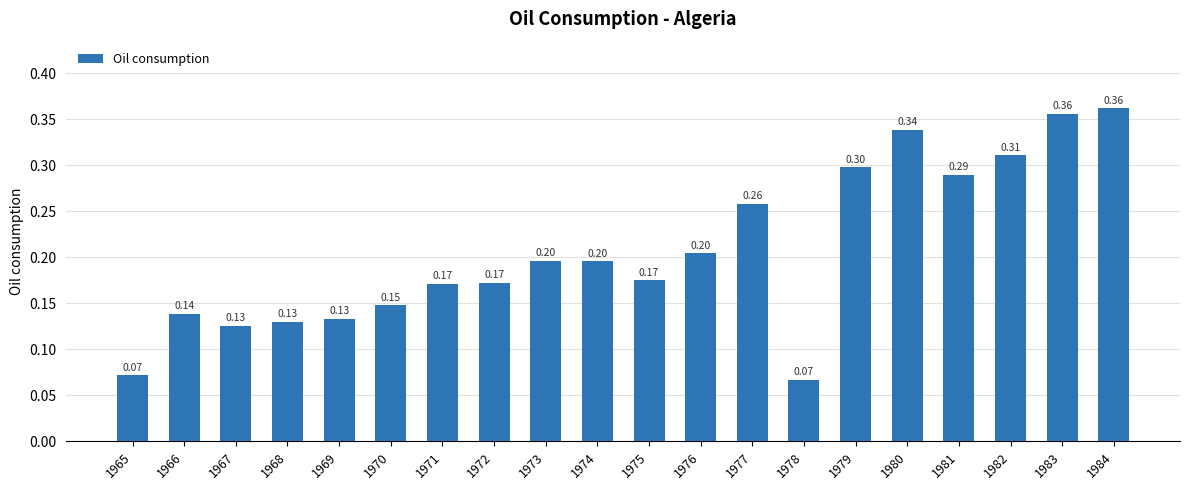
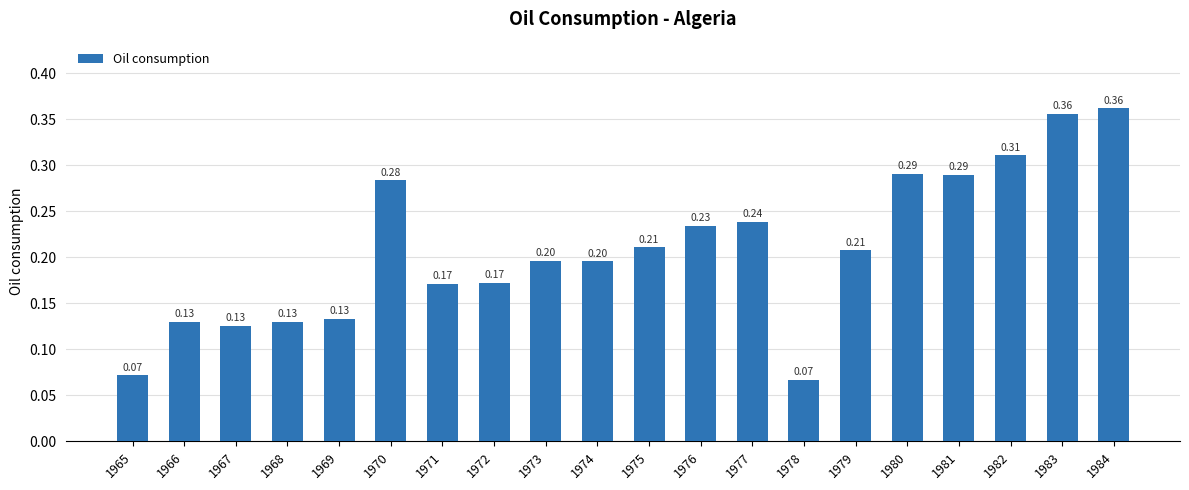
1966: 0.14 -> 0.13
1970: 0.15 -> 0.28
1975: 0.17 -> 0.21
1976: 0.20 -> 0.23
1977: 0.26 -> 0.24
1979: 0.30 -> 0.21
1980: 0.34 -> 0.29
